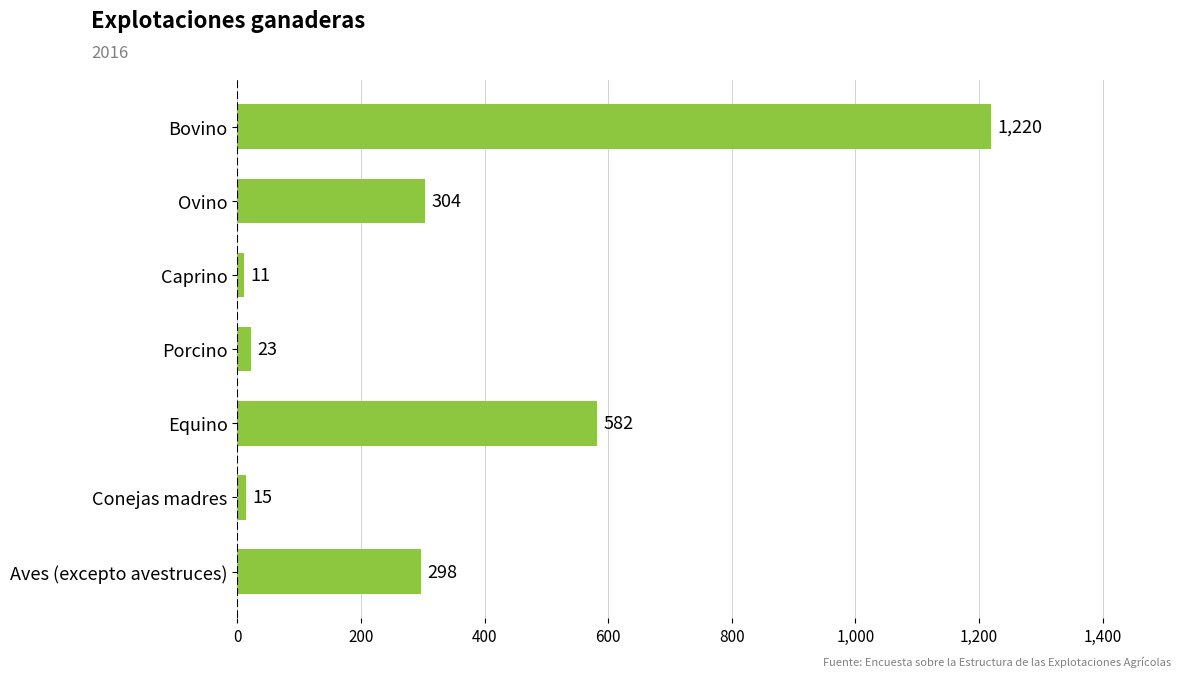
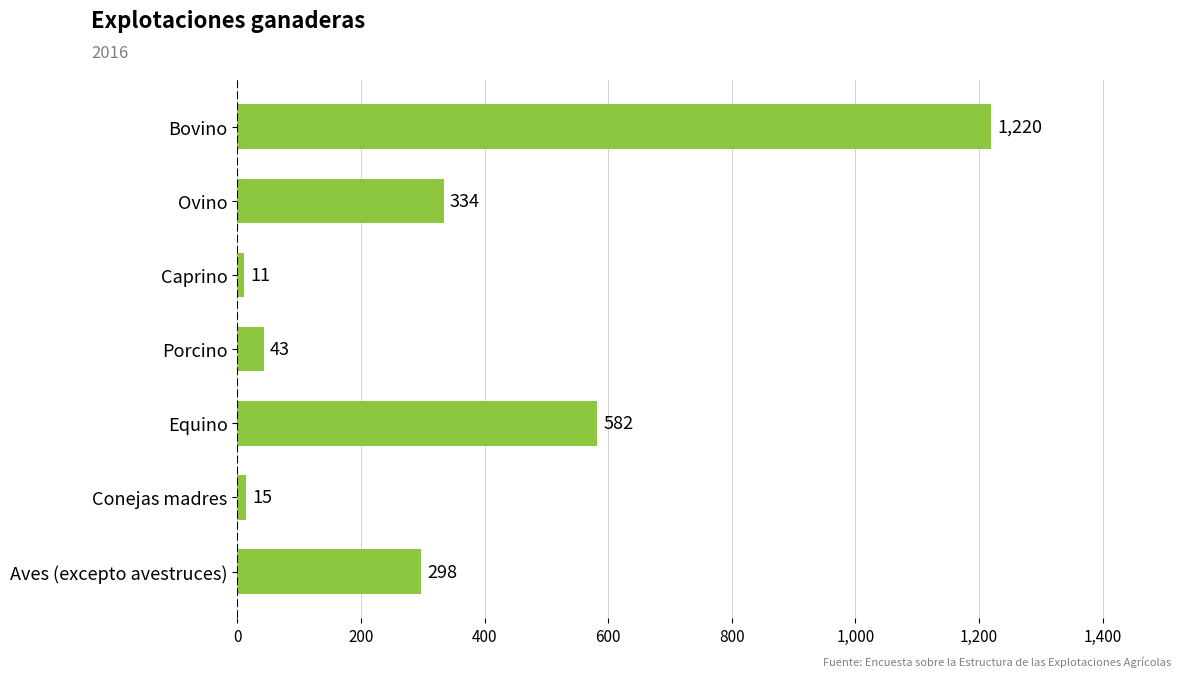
Ovino: 304 -> 334
Porcino: 23 -> 43
